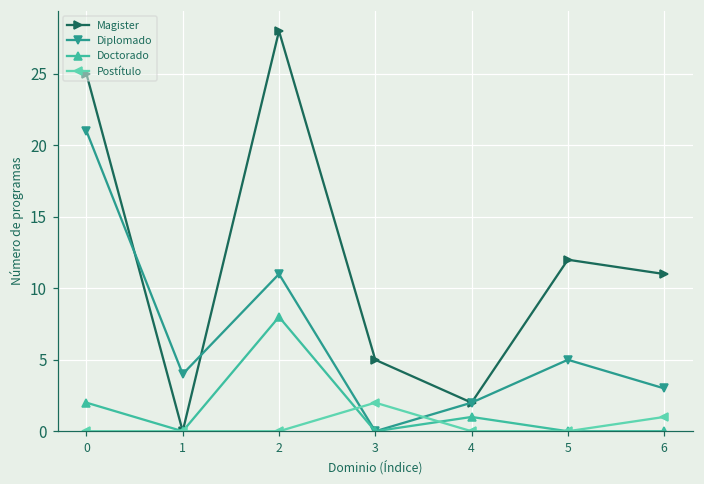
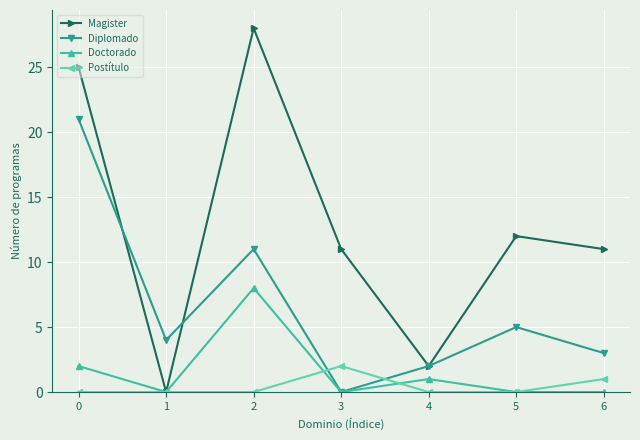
Magister, 3: 5 -> 11
